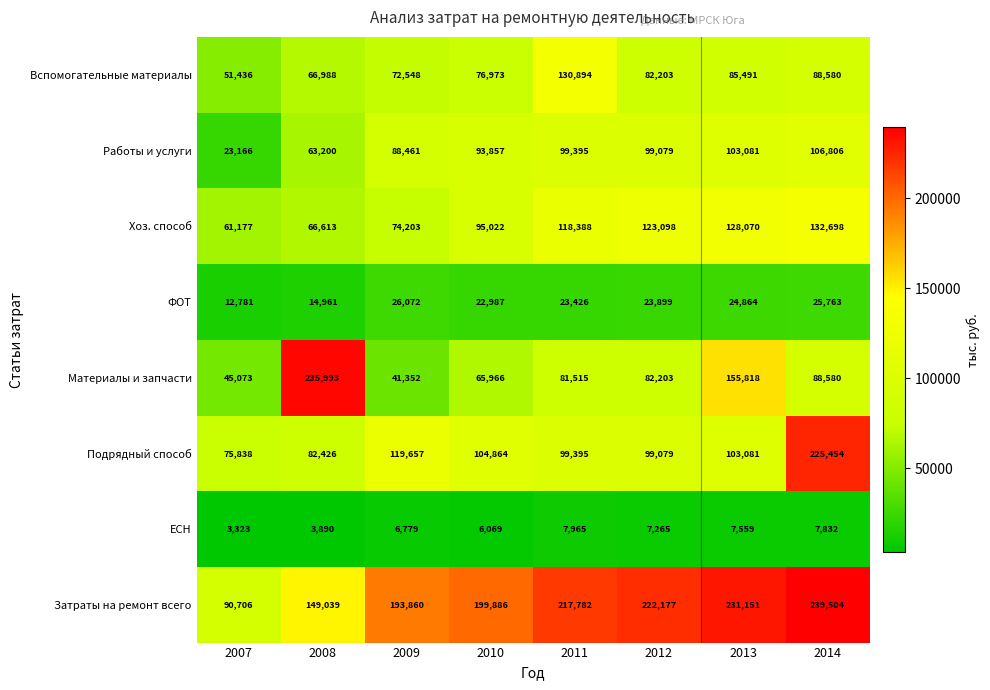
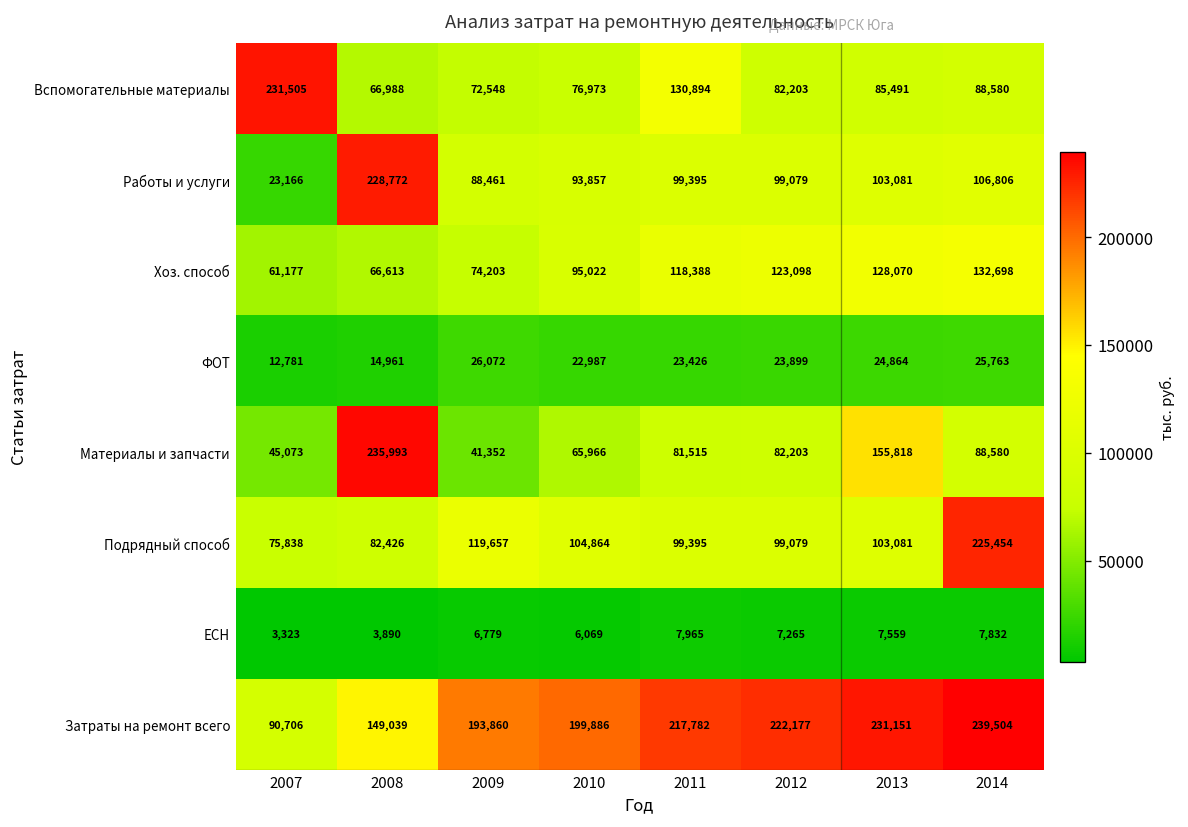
Вспомогательные материалы, 2007: 51,436 -> 231,505
Работы и услуги, 2008: 63,200 -> 228,772
